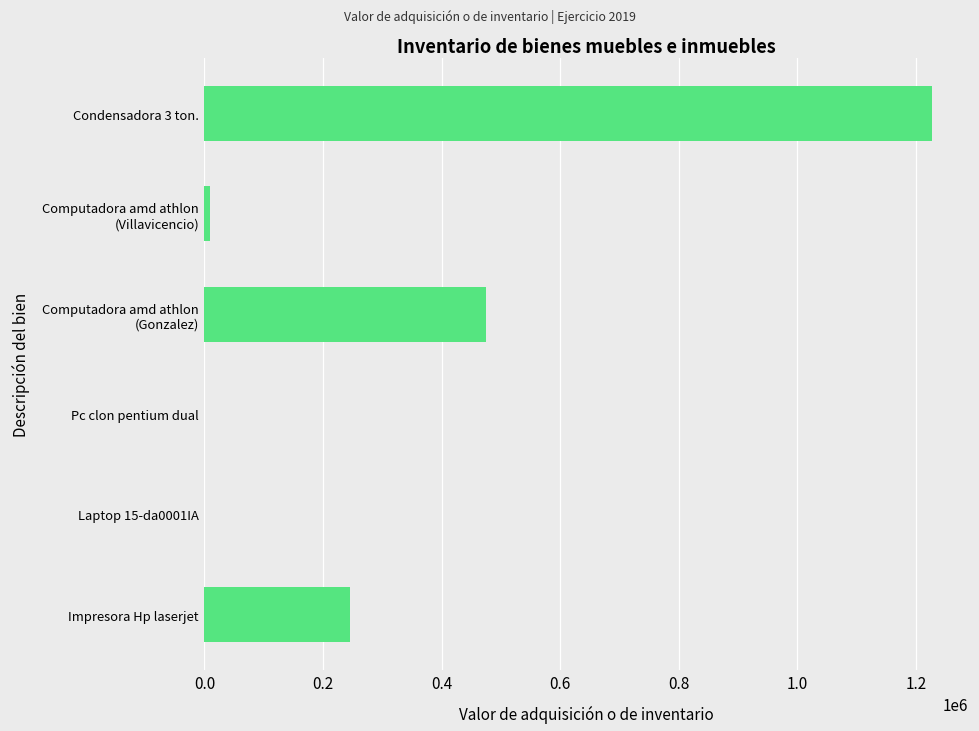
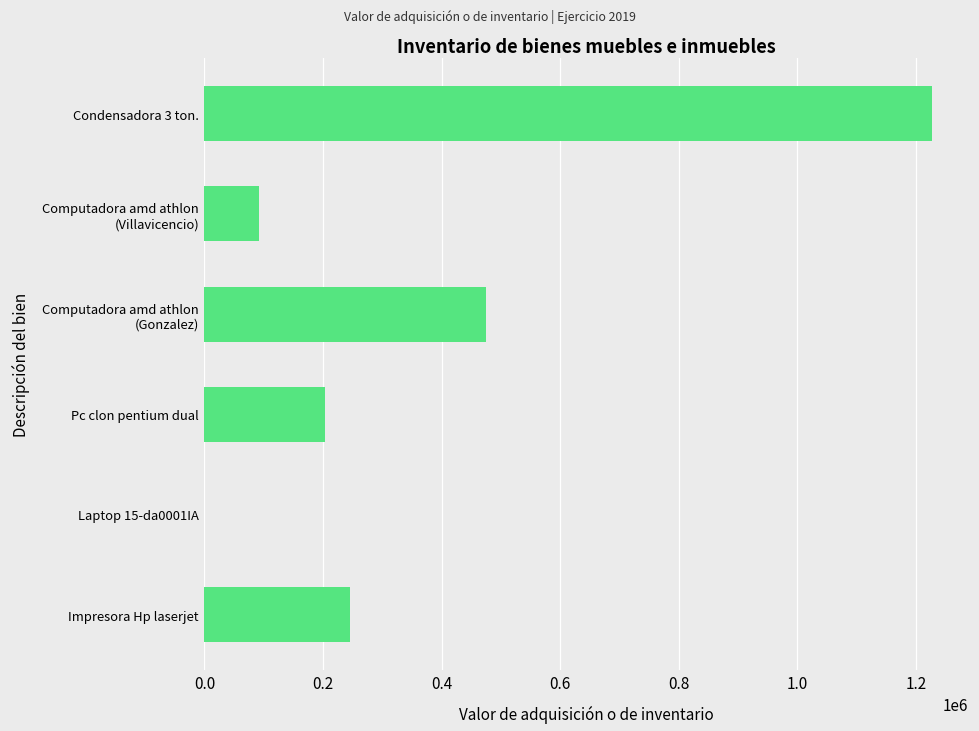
Computadora amd athlon (Villavicencio): 10000 -> 90000
Pc clon pentium dual: 0 -> 200000
